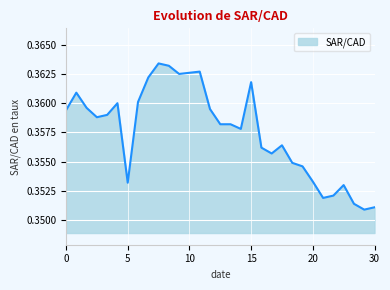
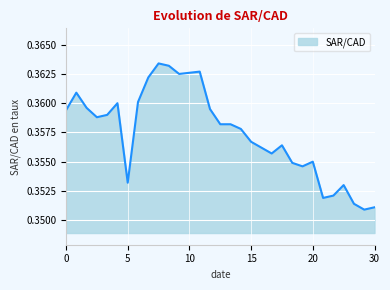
15: 0.3618 -> 0.3567
20: 0.3533 -> 0.3550
